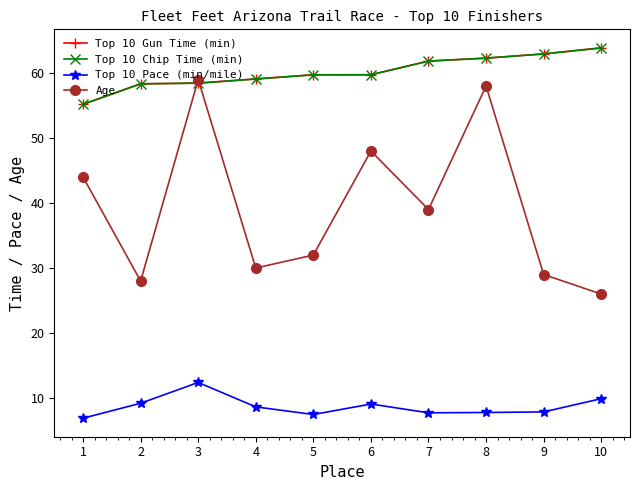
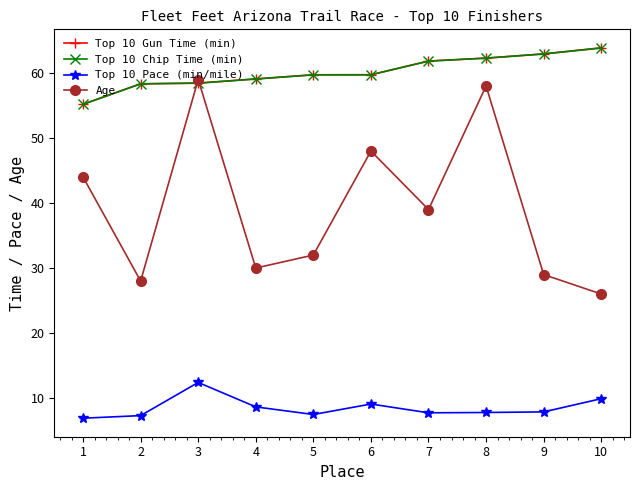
Top 10 Pace (min/mile), 2: 9 -> 7
